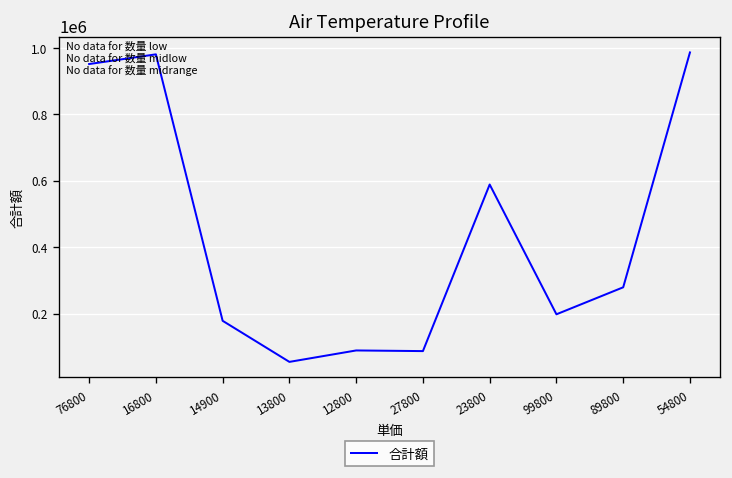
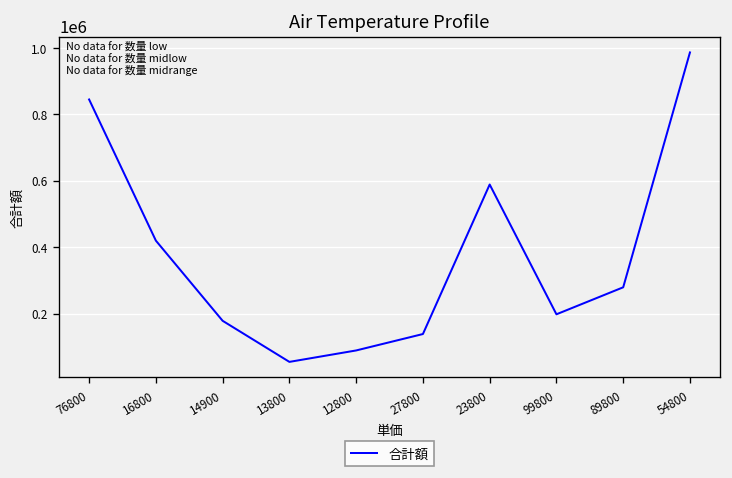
76800: 950000 -> 840000
16800: 980000 -> 420000
27800: 90000 -> 140000
